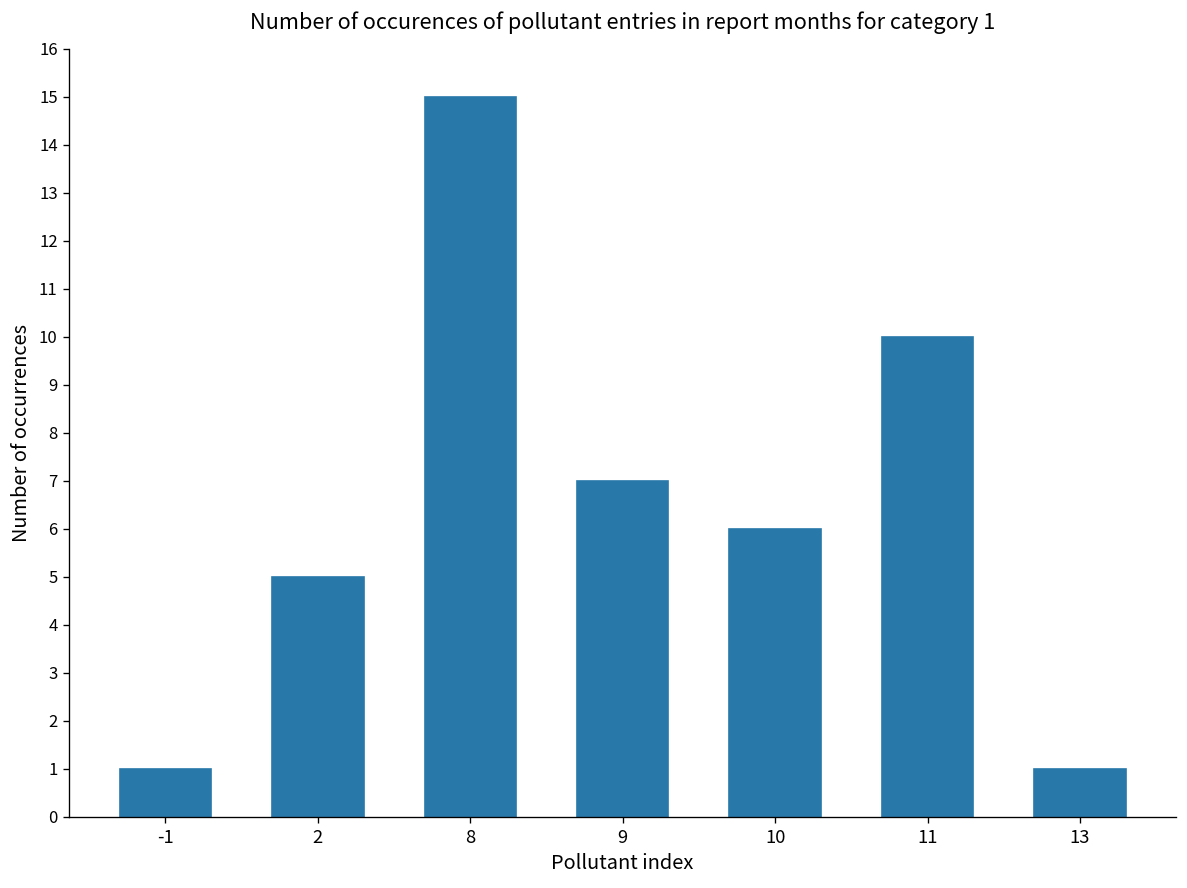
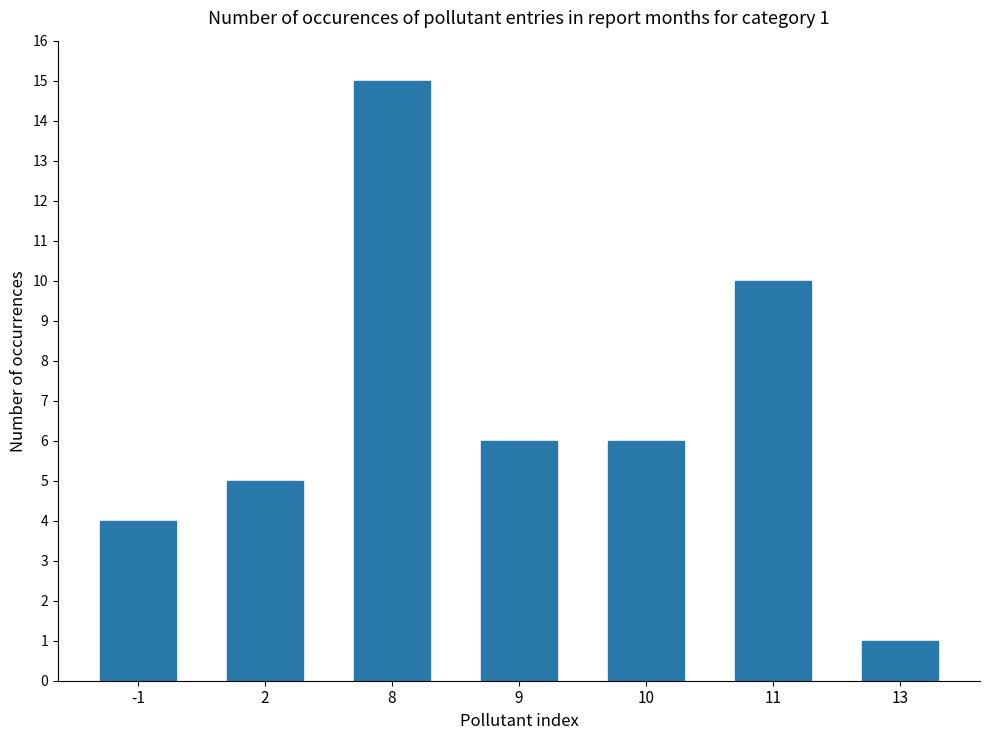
-1: 1 -> 4
9: 7 -> 6
